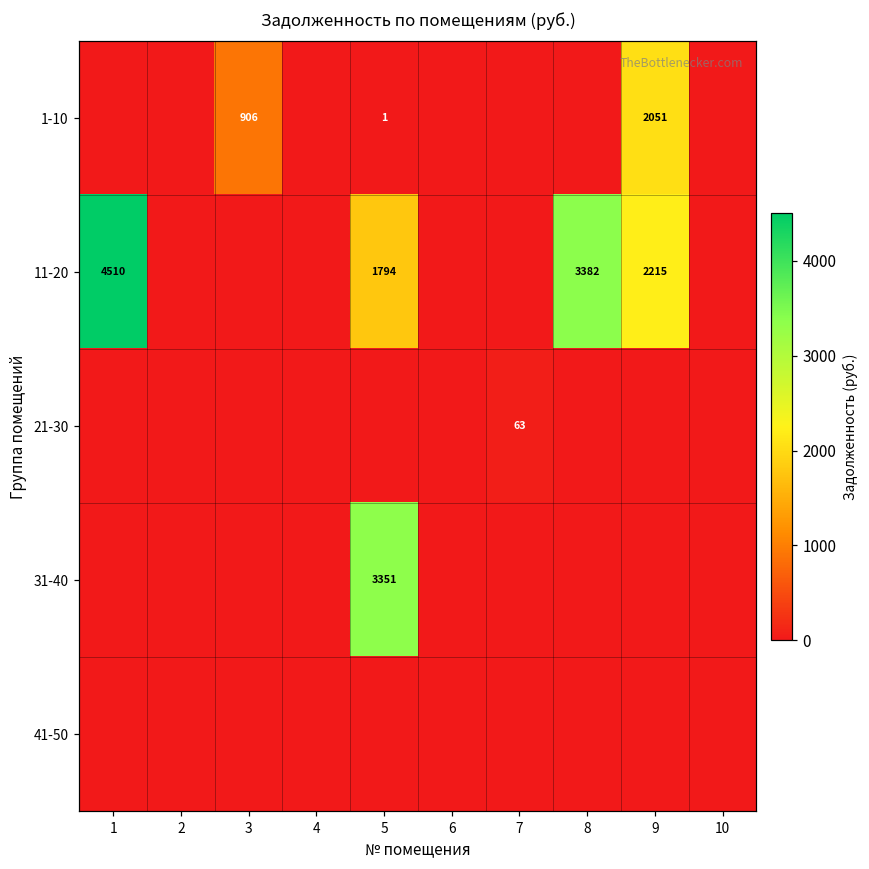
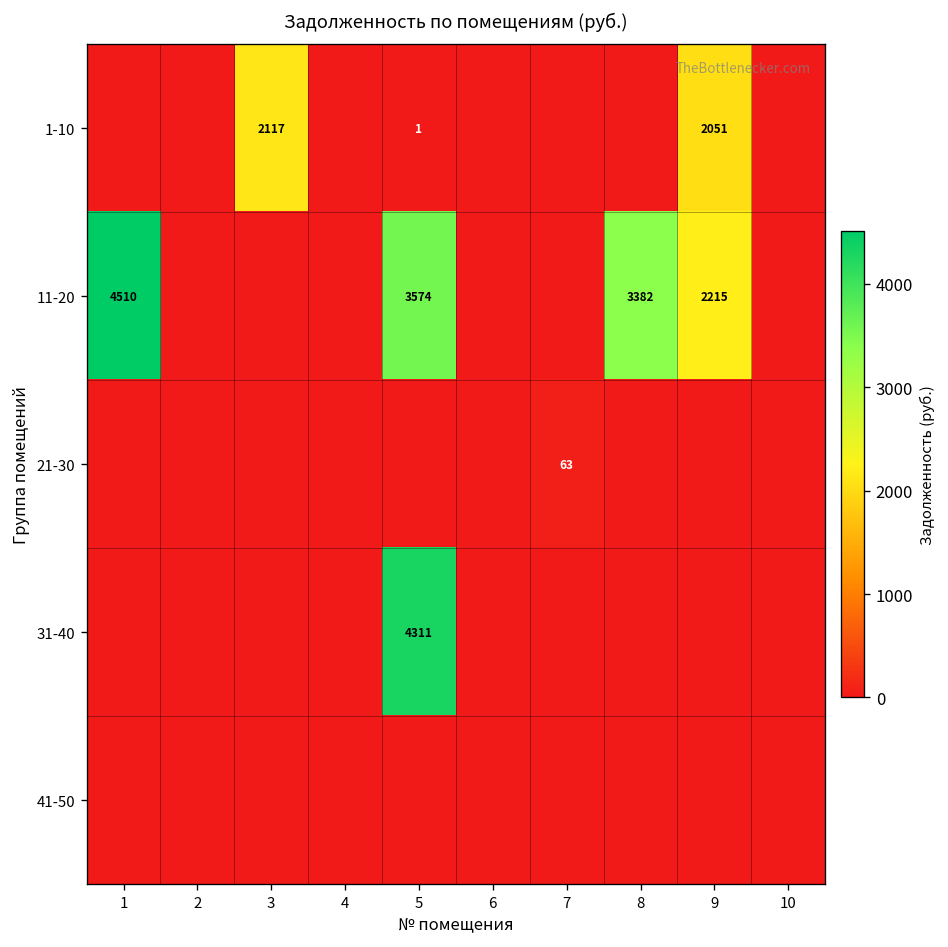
1-10, 3: 906 -> 2117
11-20, 5: 1794 -> 3574
31-40, 5: 3351 -> 4311
